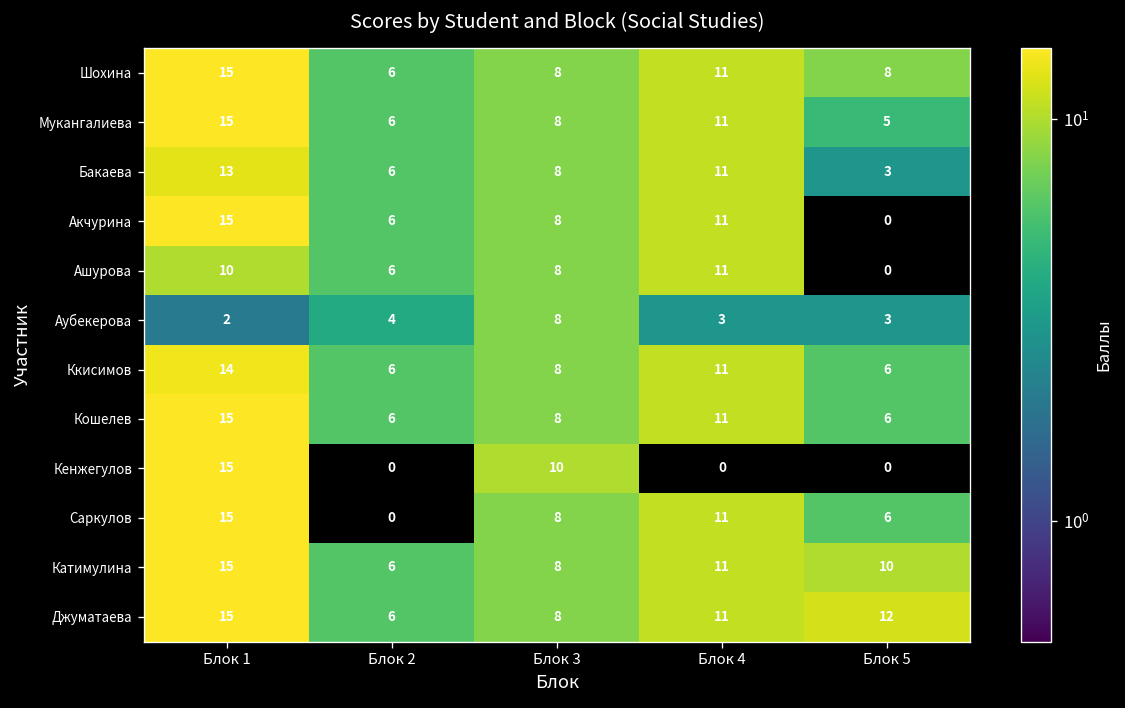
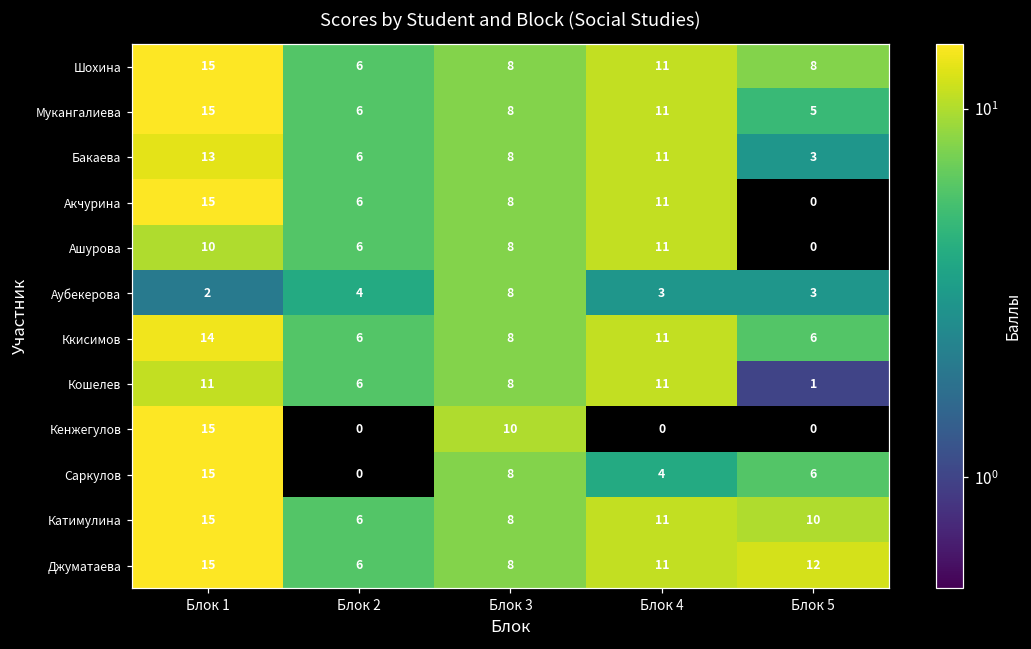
Кошелев, Блок 1: 15 -> 11
Кошелев, Блок 5: 6 -> 1
Саркулов, Блок 4: 11 -> 4
